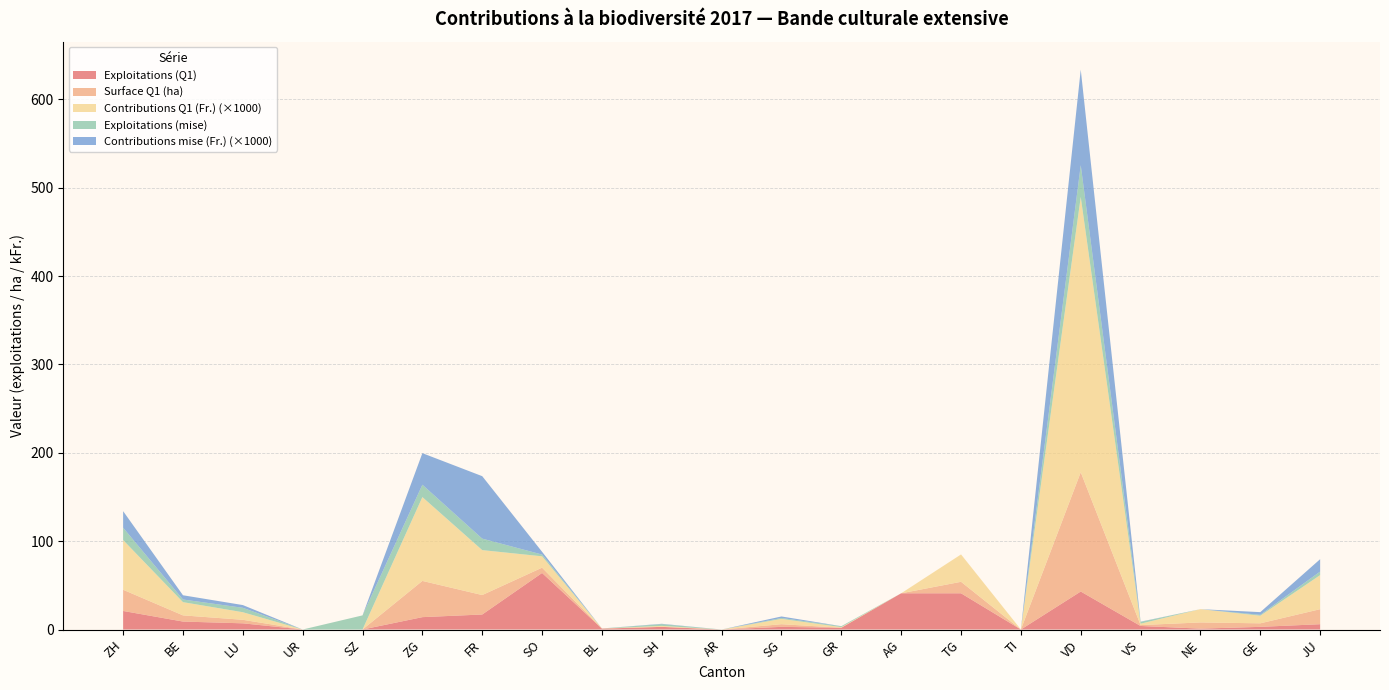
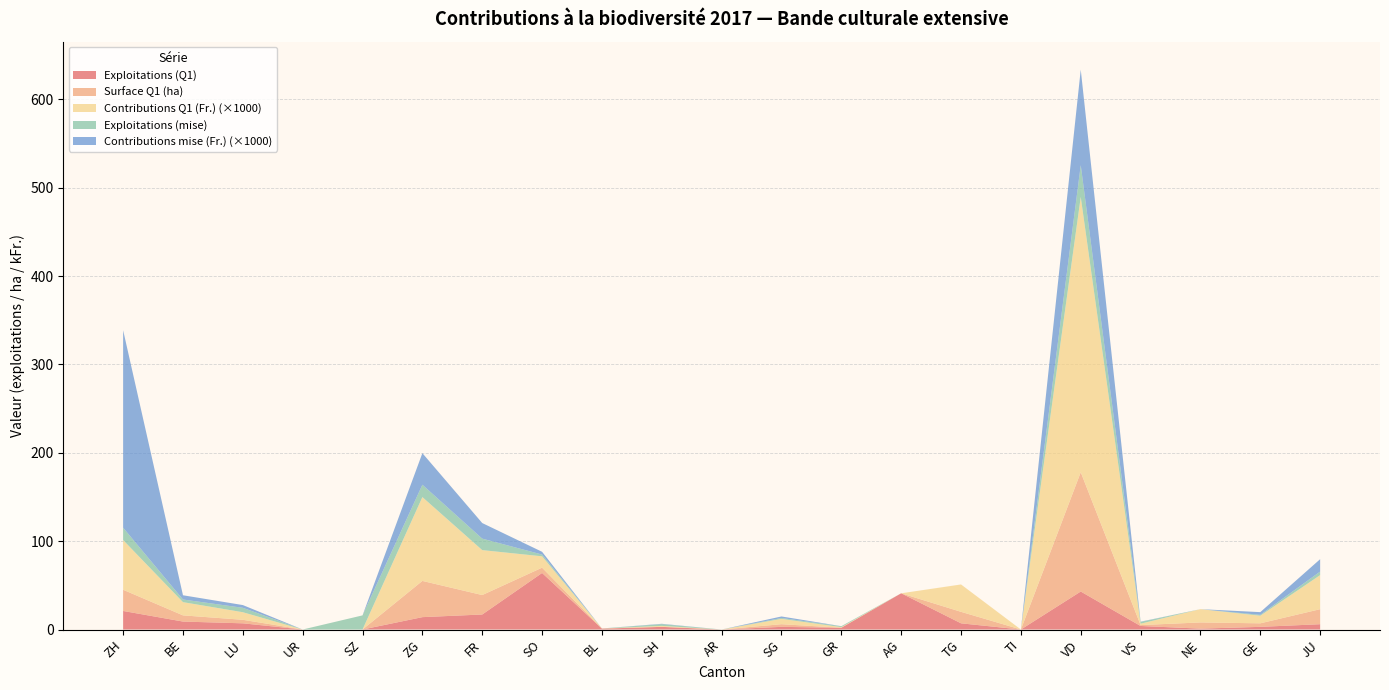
Contributions mise (Fr.) (×1000), ZH: 20 -> 220
Contributions mise (Fr.) (×1000), FR: 70 -> 20
Exploitations (Q1), TG: 40 -> 10
